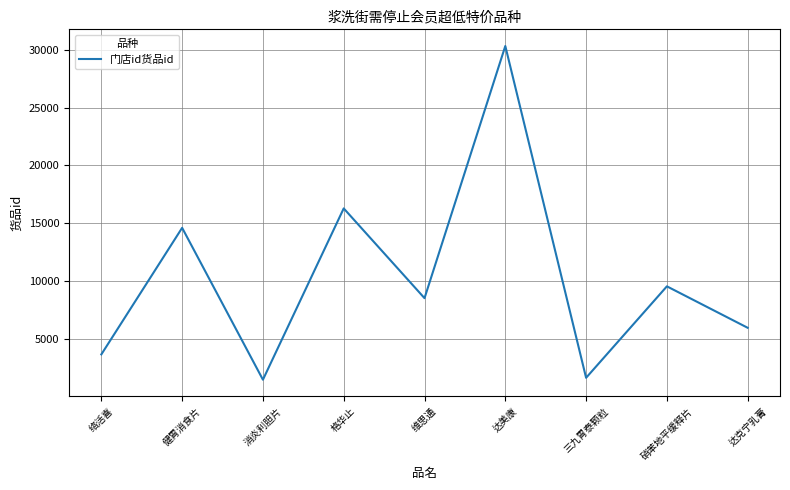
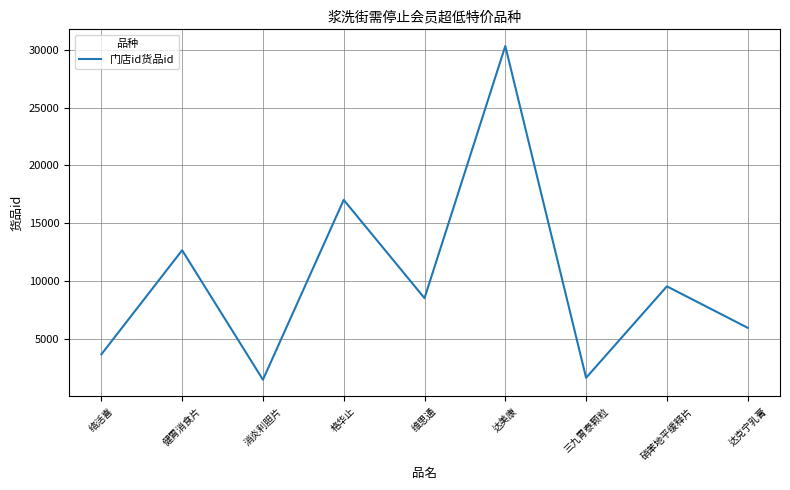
健胃消食片: 14600 -> 12700
格华止: 16300 -> 17000
